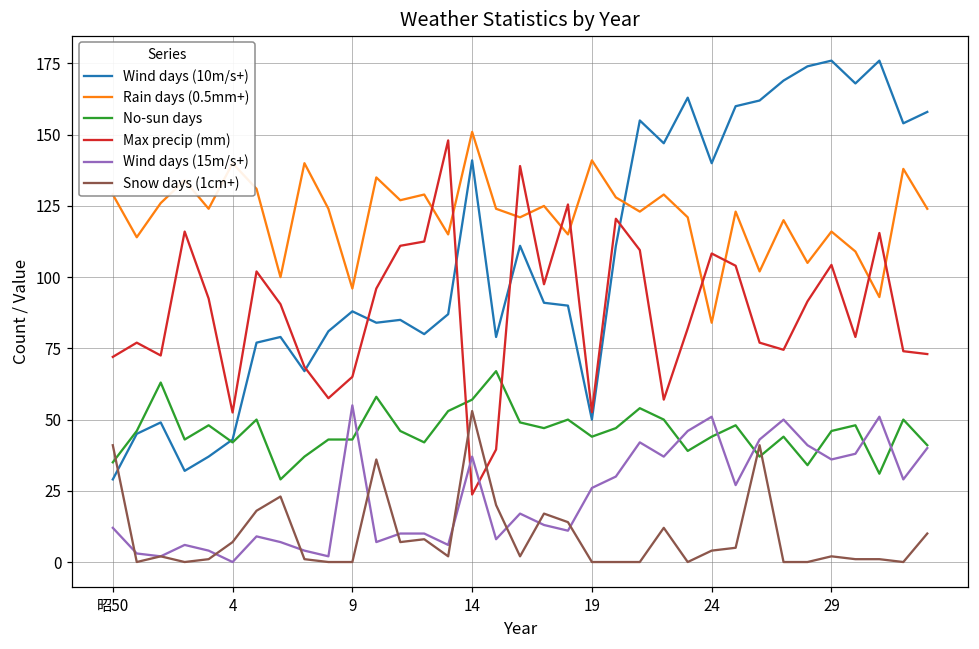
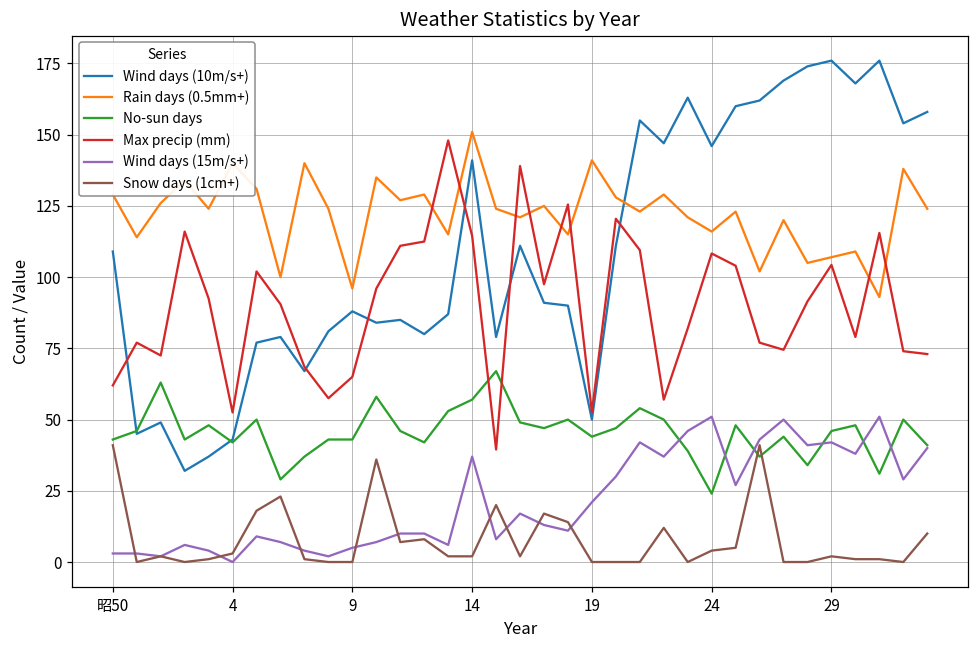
Wind days (10m/s+), 昭50: 29 -> 109
No-sun days, 昭50: 35 -> 43
Max precip (mm), 昭50: 72 -> 62
Wind days (15m/s+), 昭50: 12 -> 3
Snow days (1cm+), 4: 7 -> 3
Wind days (15m/s+), 9: 55 -> 5
Max precip (mm), 14: 24 -> 115
Snow days (1cm+), 14: 53 -> 2
Wind days (15m/s+), 19: 26 -> 21
Wind days (10m/s+), 24: 140 -> 146
Rain days (0.5mm+), 24: 84 -> 116
No-sun days, 24: 44 -> 24
Rain days (0.5mm+), 29: 116 -> 107
Wind days (15m/s+), 29: 36 -> 42
